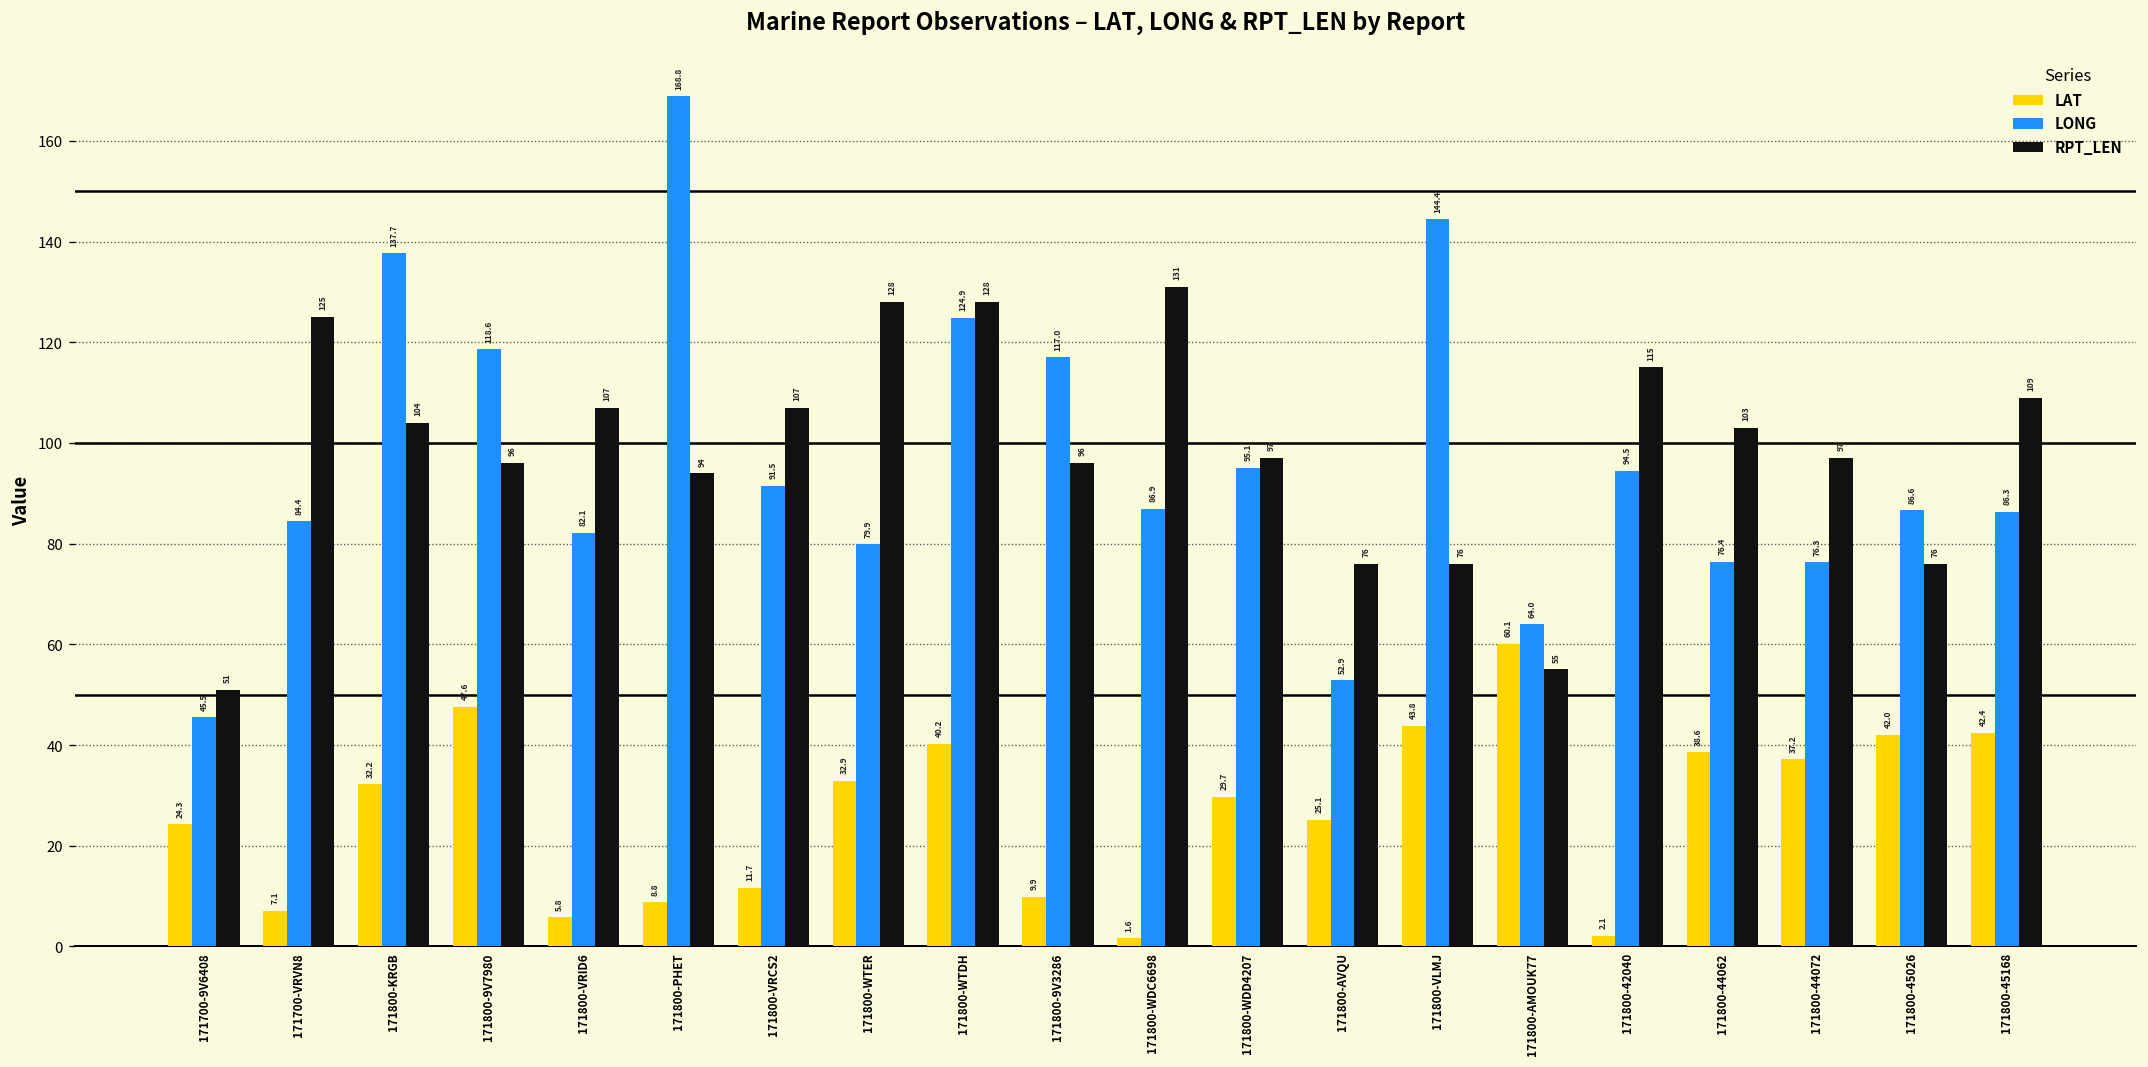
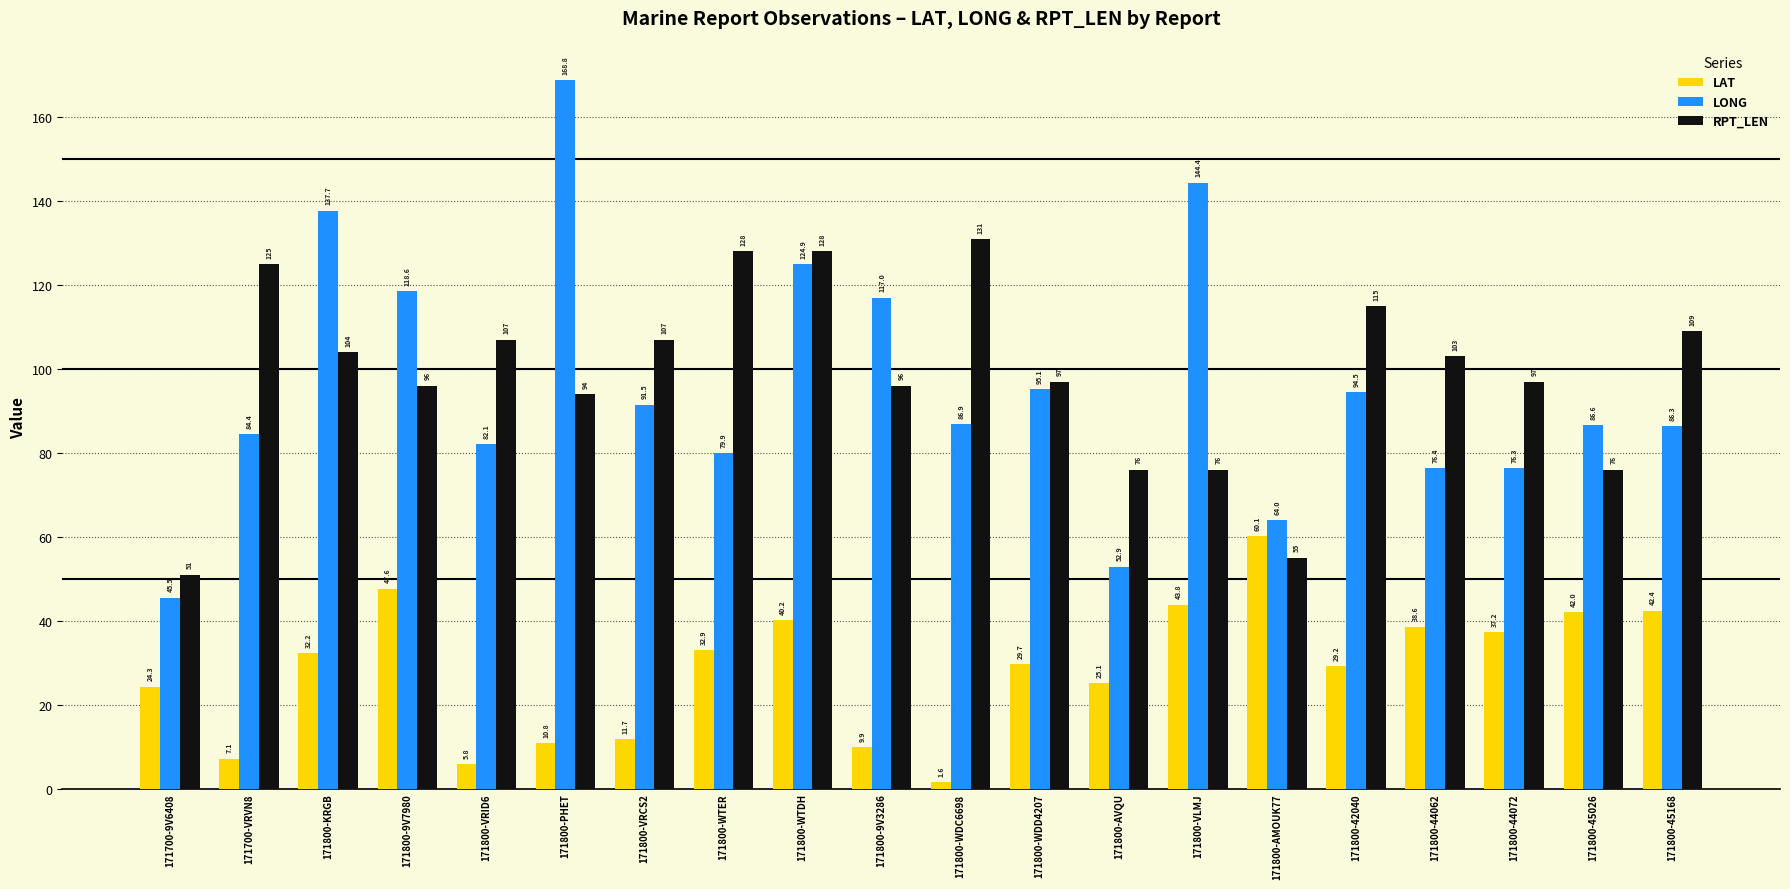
LAT, 171800-PHET: 8.8 -> 10.8
LAT, 171800-42040: 2.1 -> 29.2
